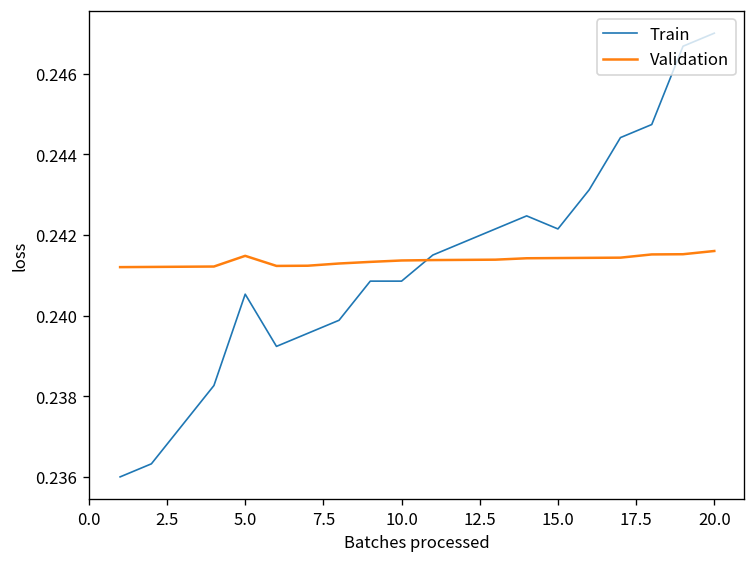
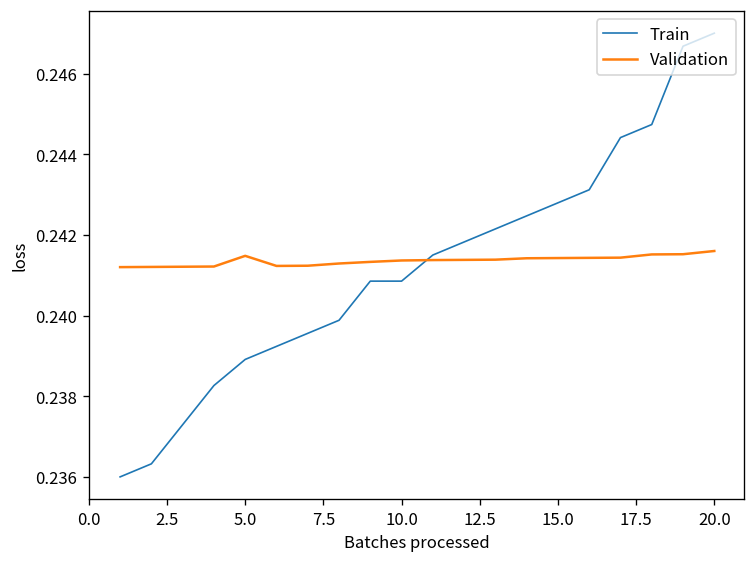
Train, 5.0: 0.2405 -> 0.2389
Train, 15.0: 0.2421 -> 0.2428
